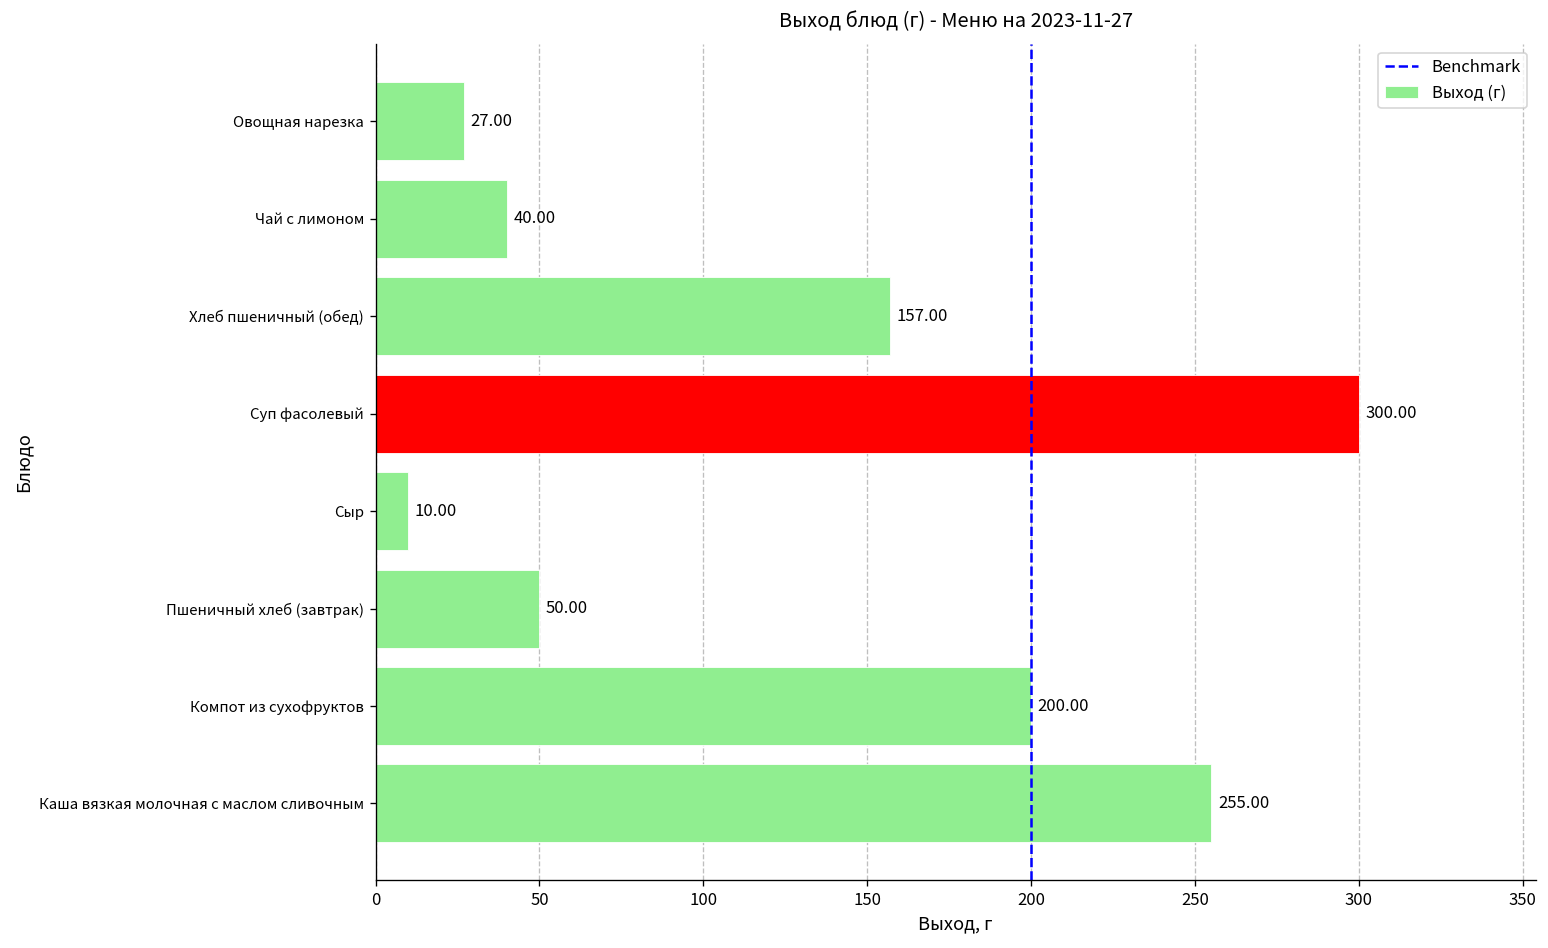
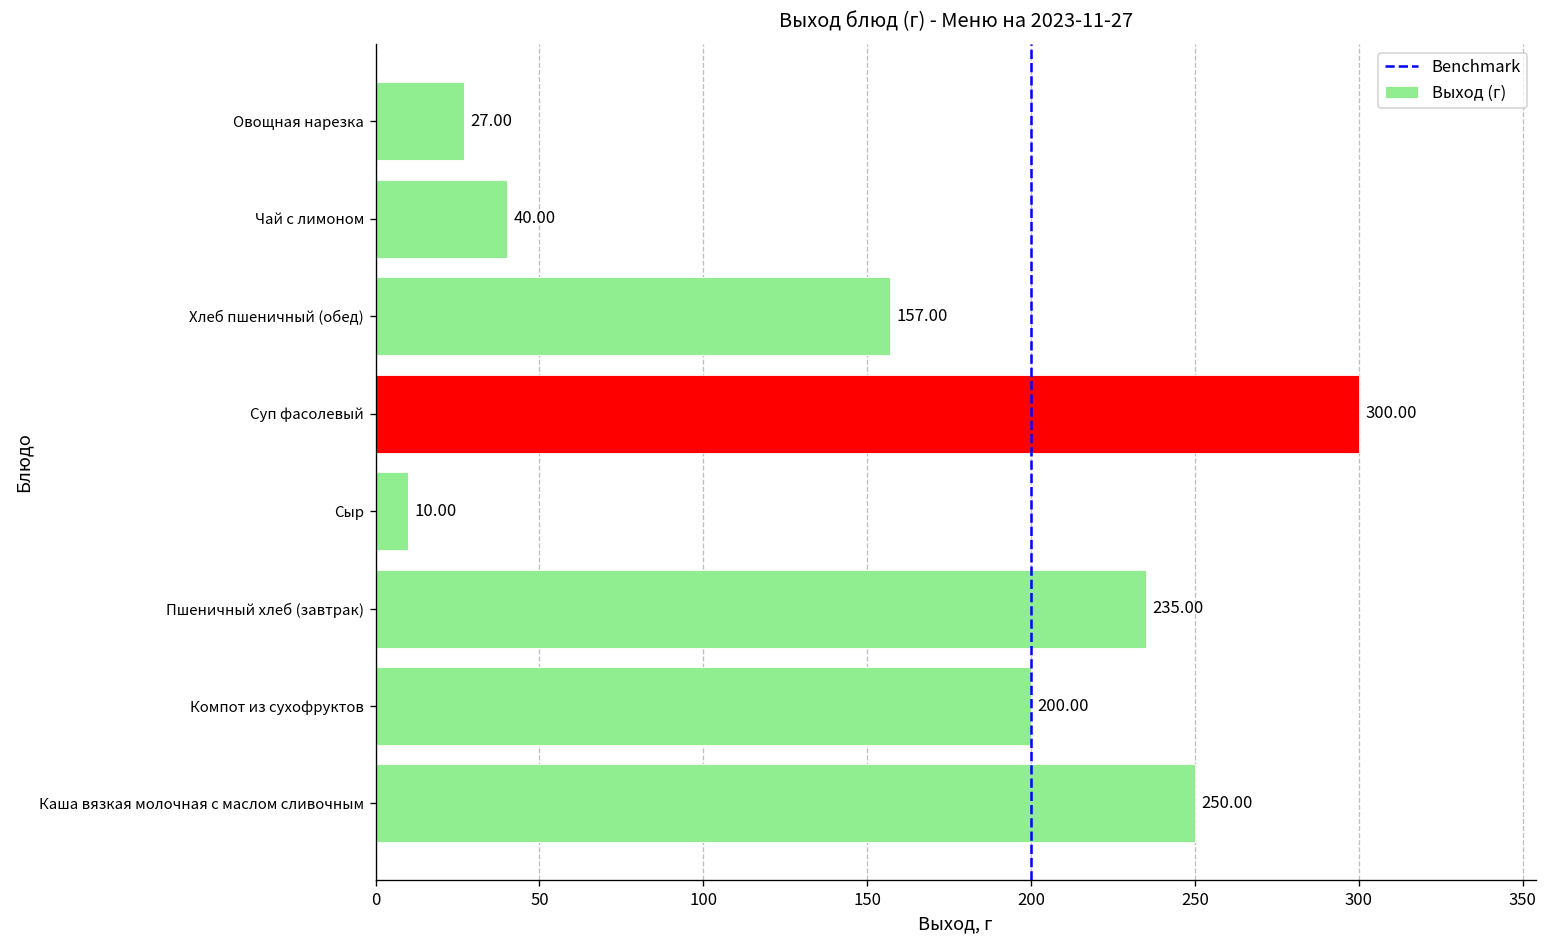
Пшеничный хлеб (завтрак): 50.00 -> 235.00
Каша вязкая молочная с маслом сливочным: 255.00 -> 250.00
